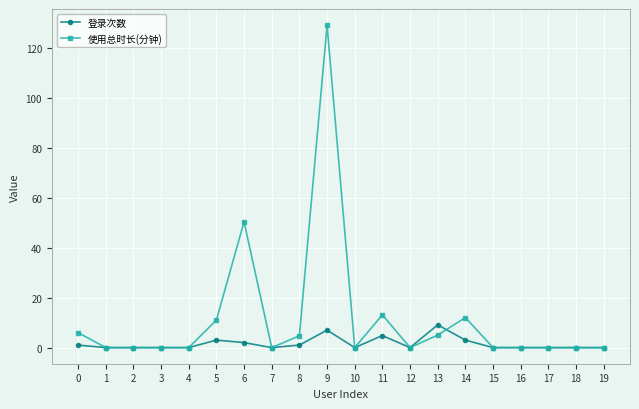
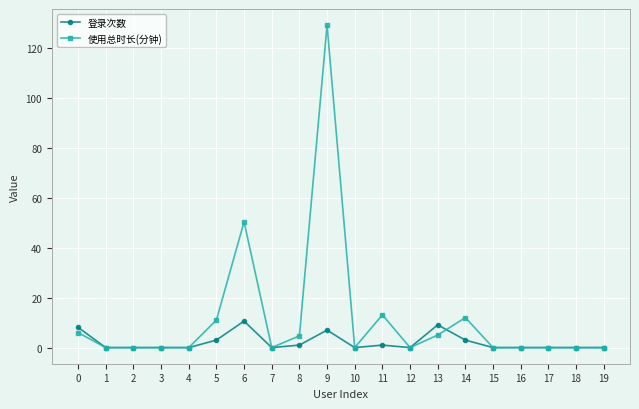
登录次数, 0: 1 -> 8
登录次数, 6: 2 -> 11
登录次数, 11: 5 -> 1
